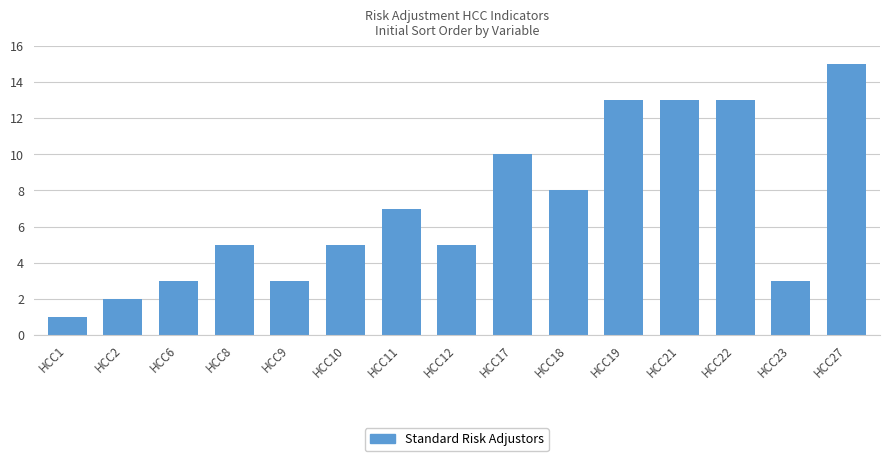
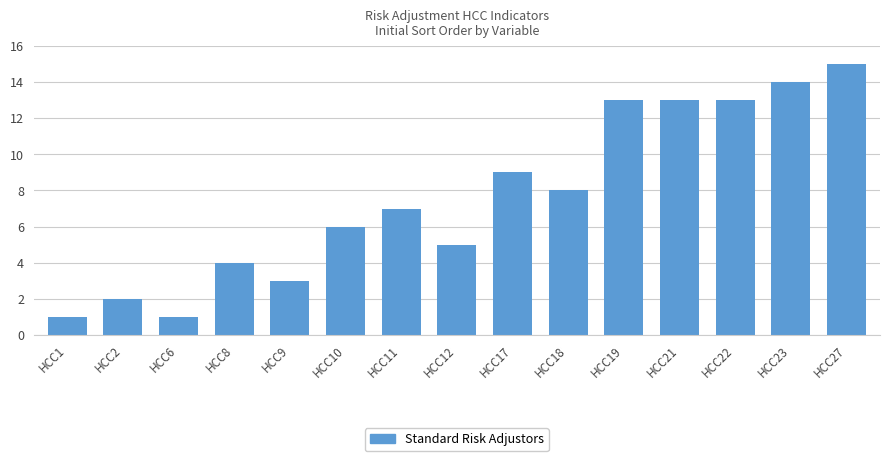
HCC6: 3 -> 1
HCC8: 5 -> 4
HCC10: 5 -> 6
HCC17: 10 -> 9
HCC23: 3 -> 14
